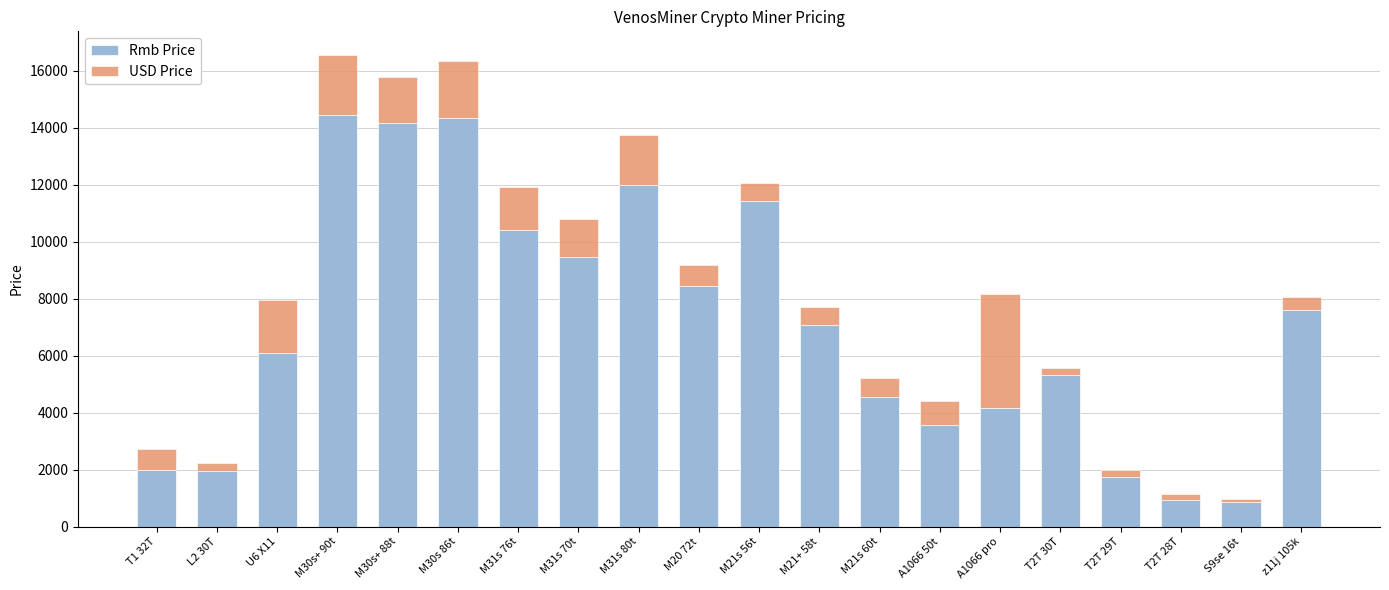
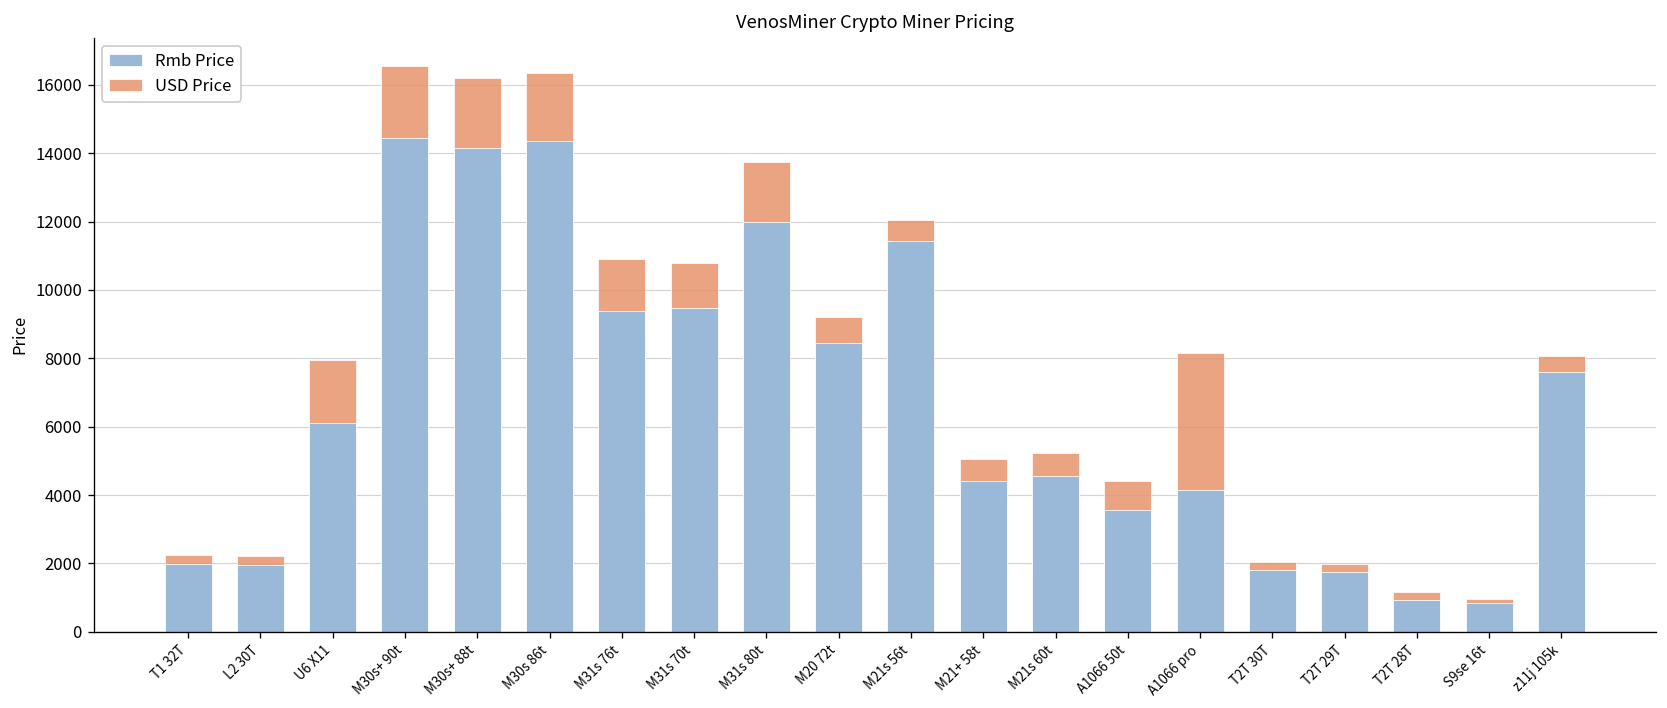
USD Price, T1 32T: 700 -> 300
USD Price, M30s+ 88t: 1600 -> 2100
Rmb Price, M31s 76t: 10400 -> 9400
Rmb Price, M21+ 58t: 7100 -> 4400
Rmb Price, T2T 30T: 5300 -> 1800
